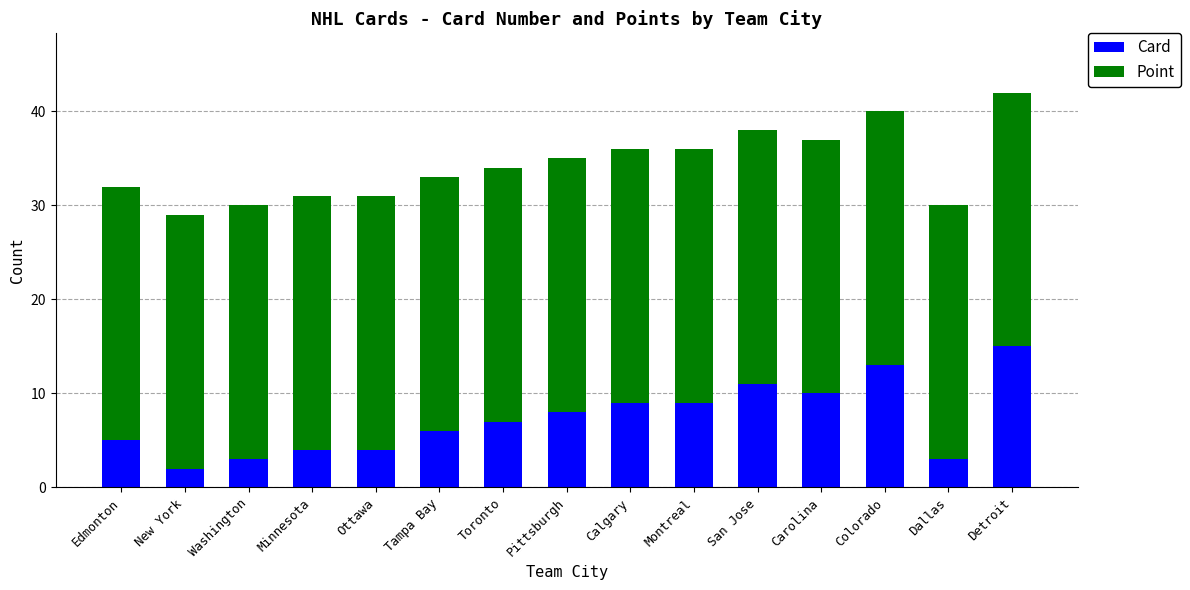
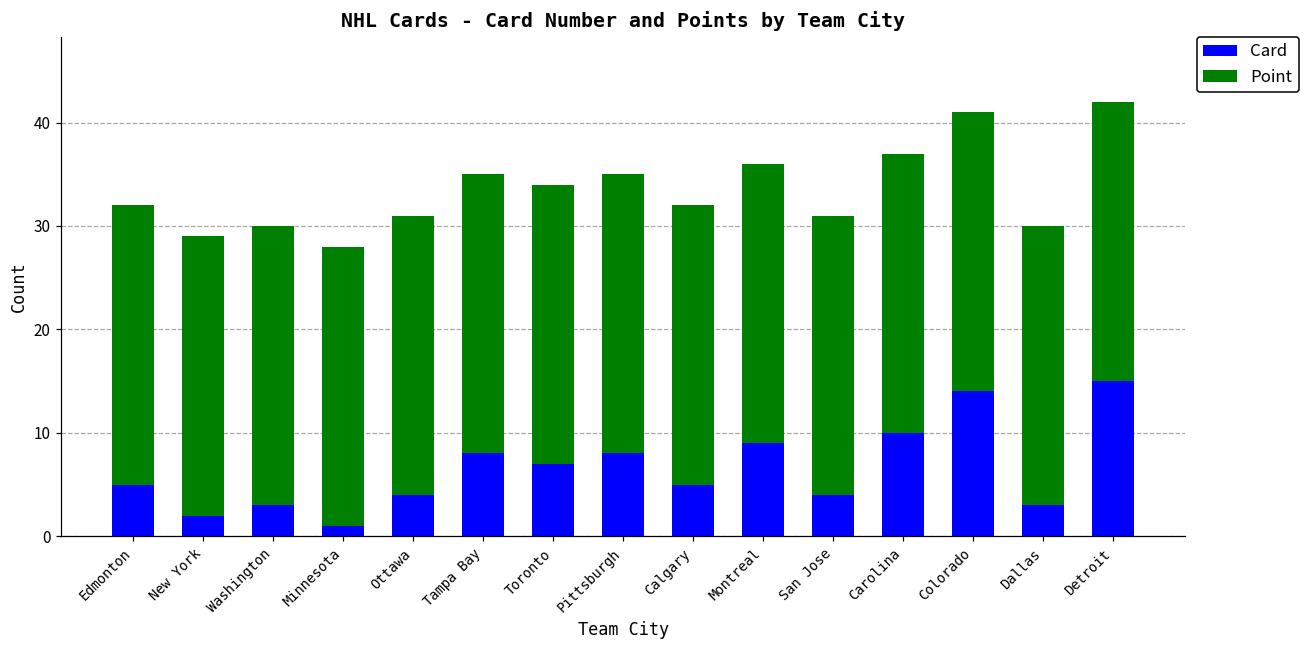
Card, Minnesota: 4 -> 1
Card, Tampa Bay: 6 -> 8
Card, Calgary: 9 -> 5
Card, San Jose: 11 -> 4
Card, Colorado: 13 -> 14
